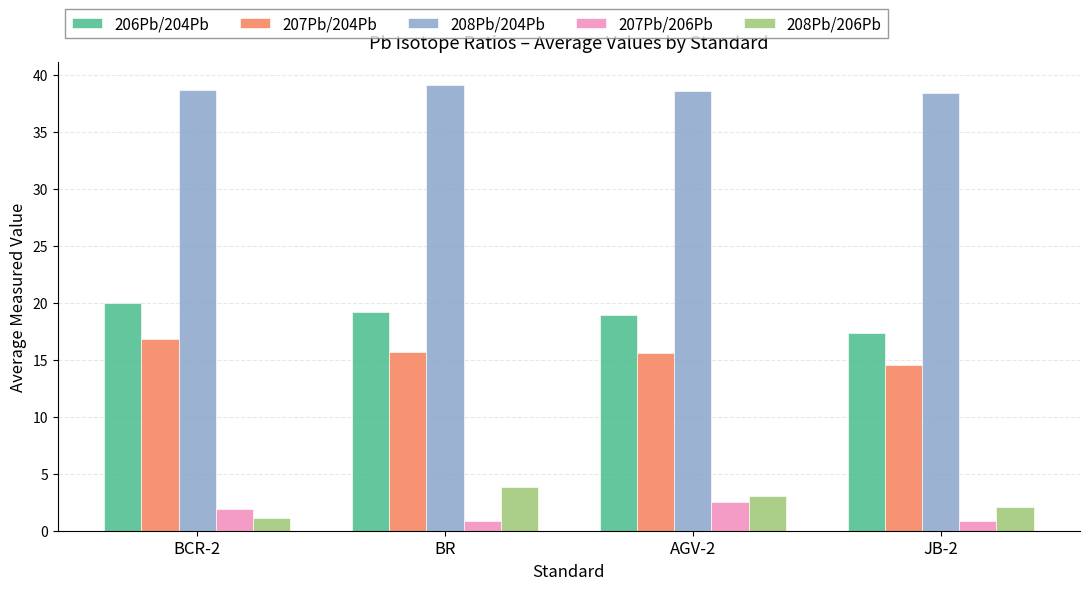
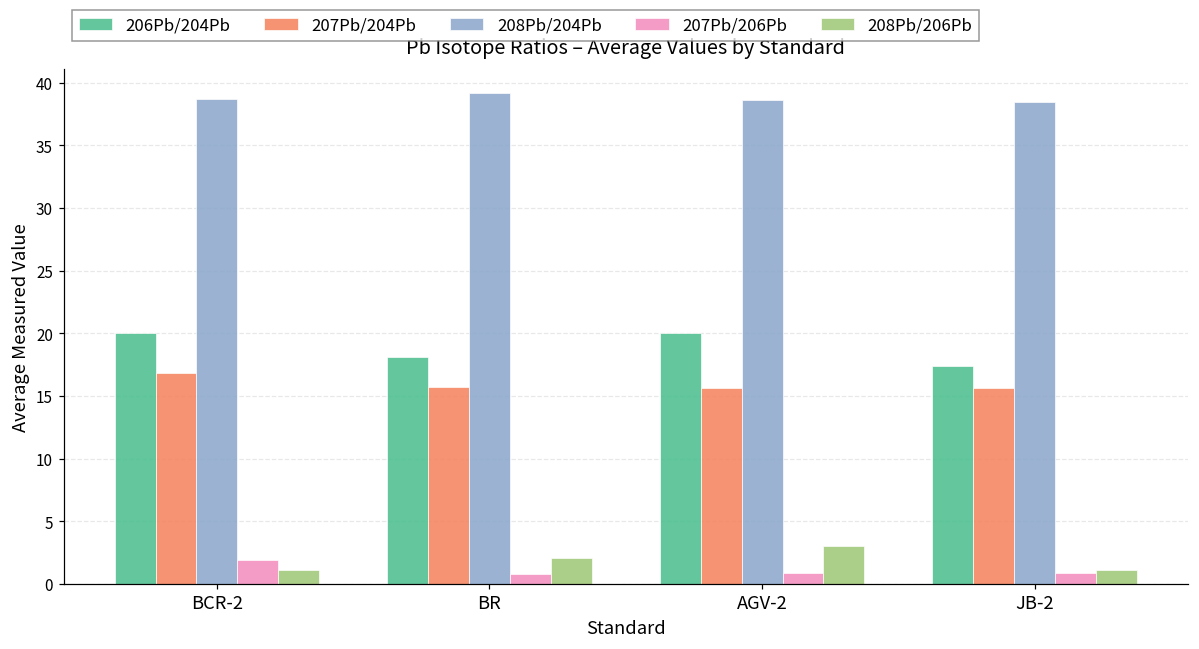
206Pb/204Pb, BR: 19.2 -> 18.1
208Pb/206Pb, BR: 3.9 -> 2.0
206Pb/204Pb, AGV-2: 18.9 -> 20.0
207Pb/206Pb, AGV-2: 2.5 -> 0.8
207Pb/204Pb, JB-2: 14.5 -> 15.7
208Pb/206Pb, JB-2: 2.1 -> 1.1
